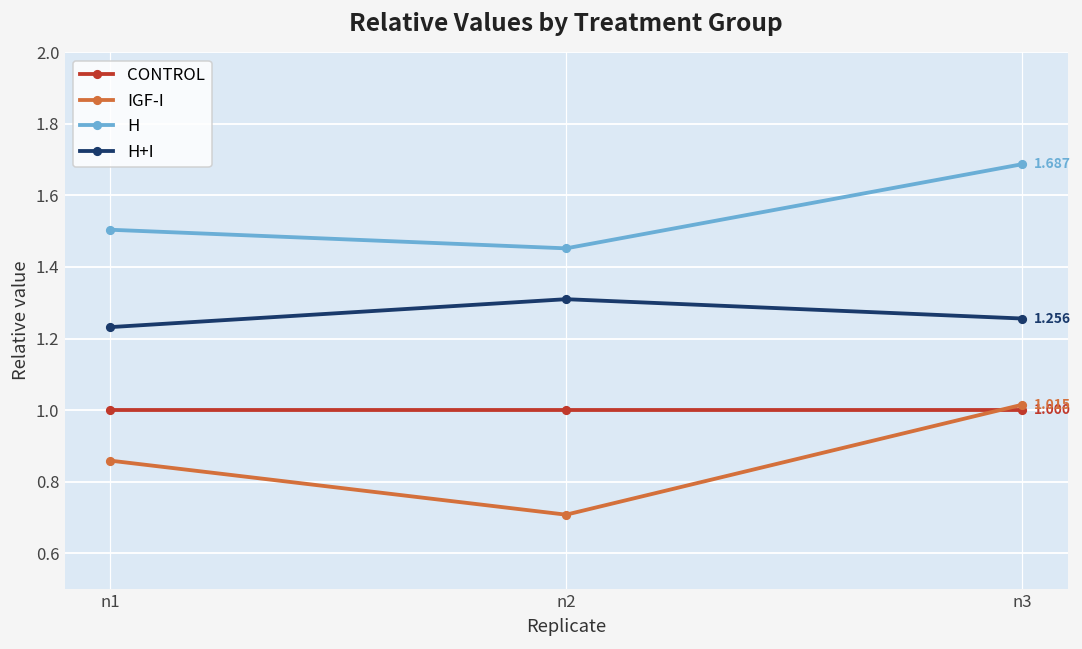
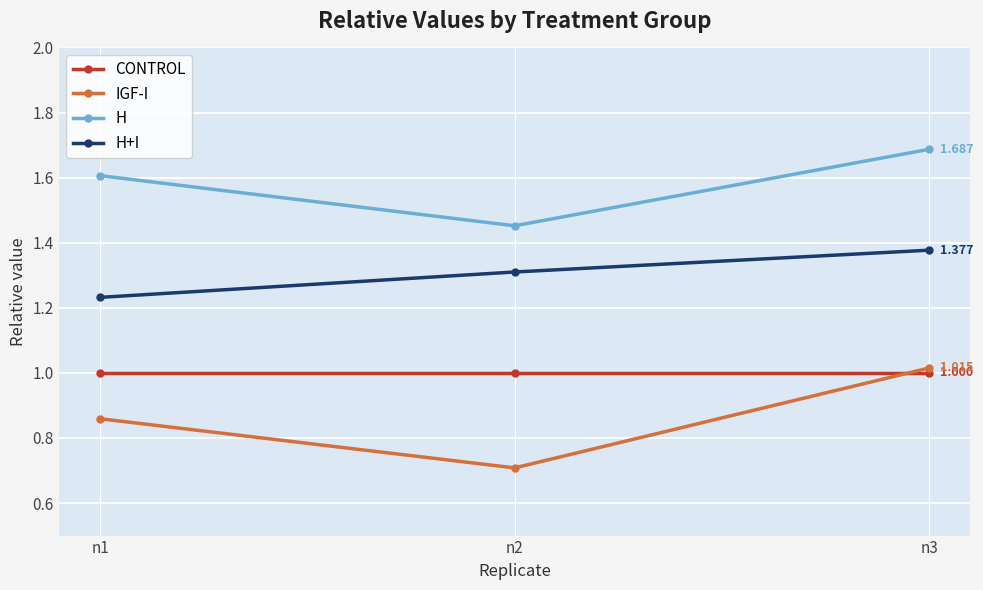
H, n1: 1.50 -> 1.61
H+I, n3: 1.256 -> 1.377
